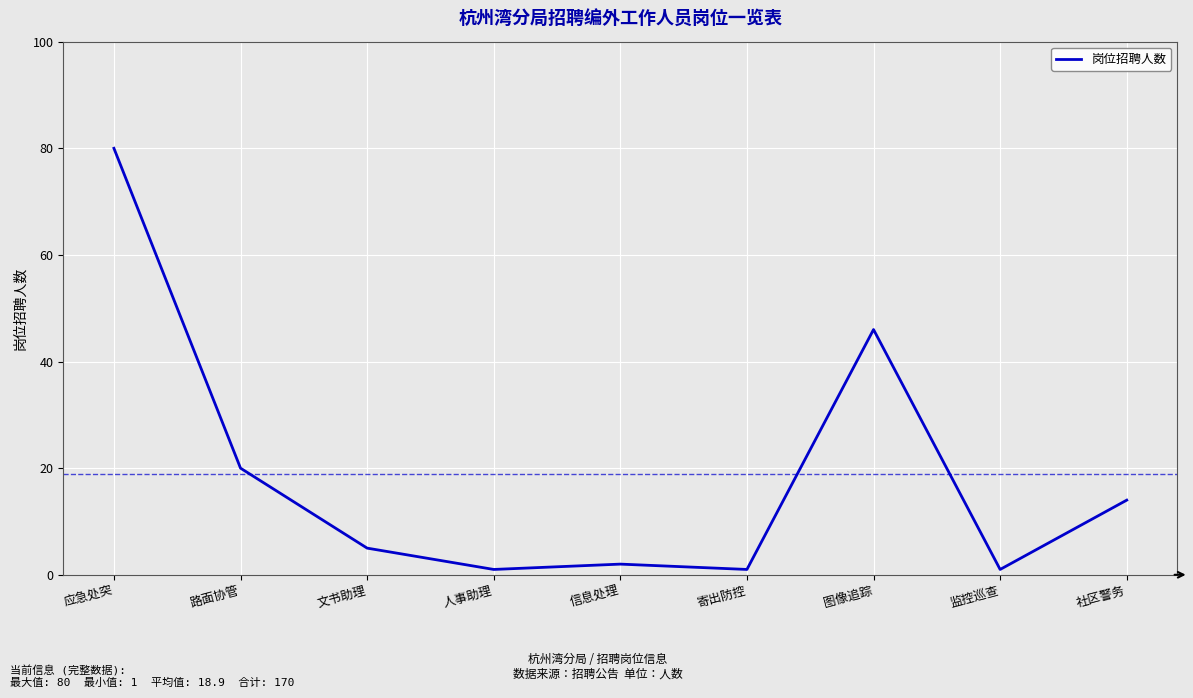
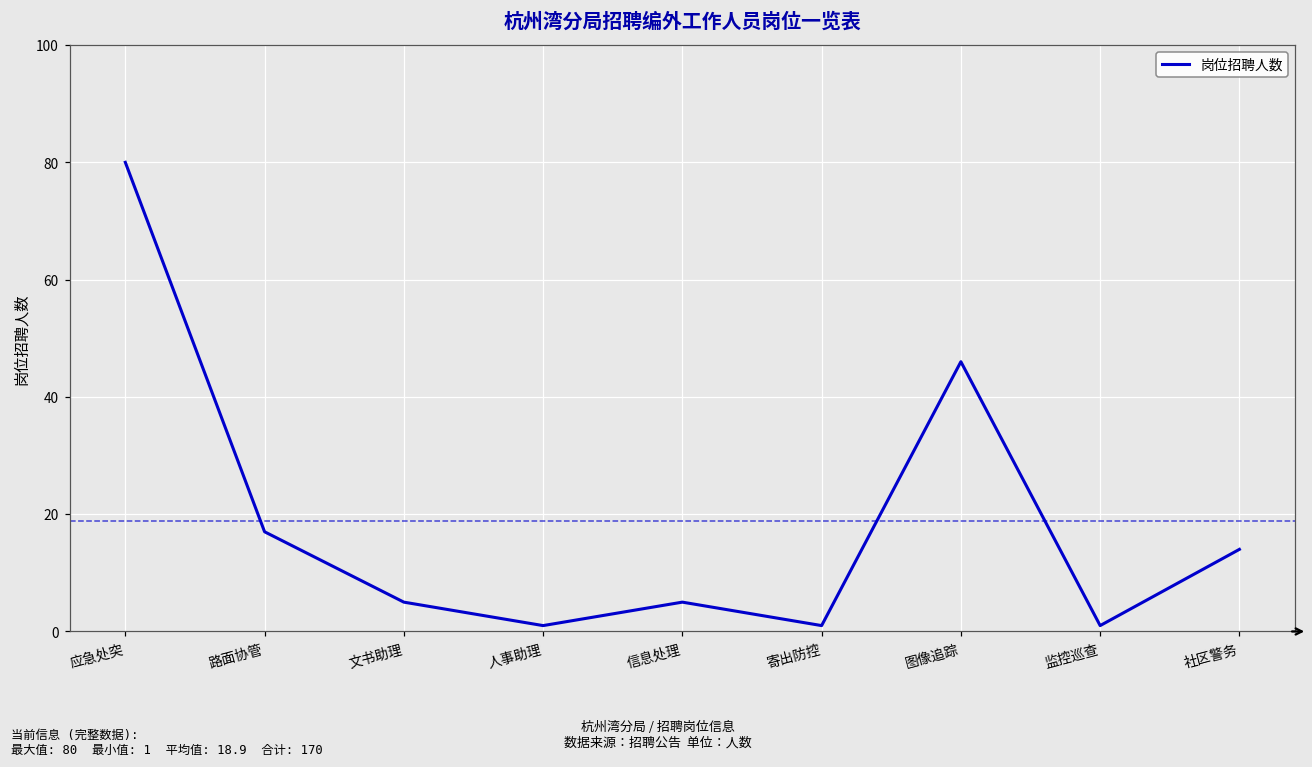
路面协管: 20 -> 17
信息处理: 2 -> 5
